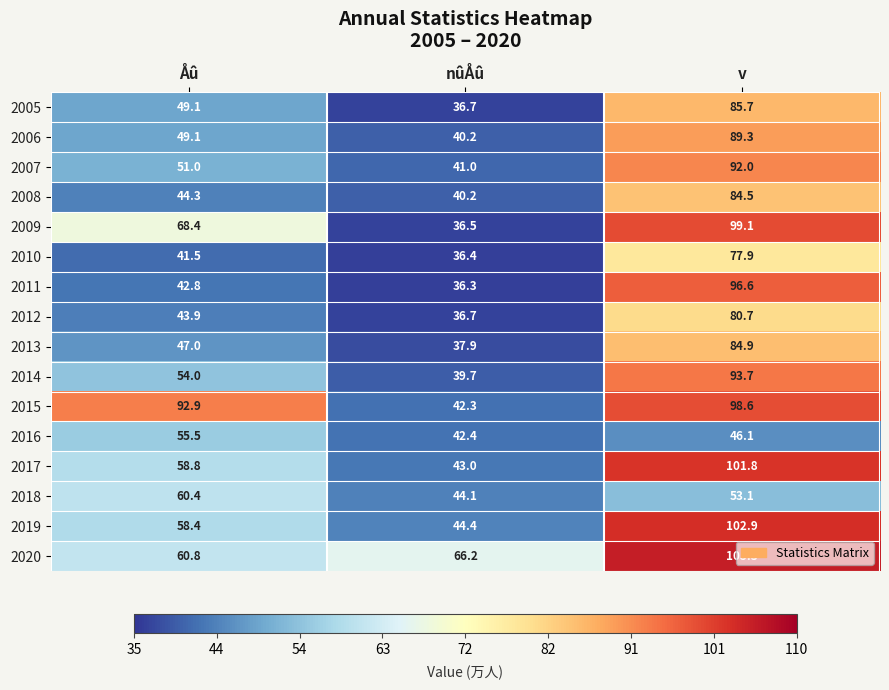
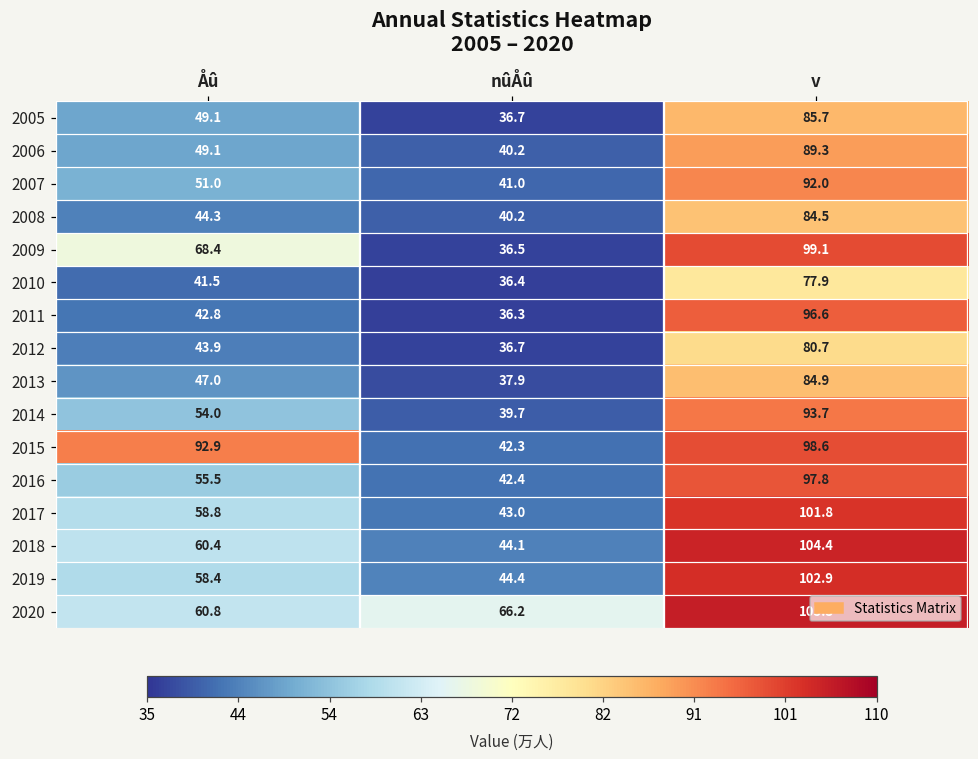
2016, v: 46.1 -> 97.8
2018, v: 53.1 -> 104.4
